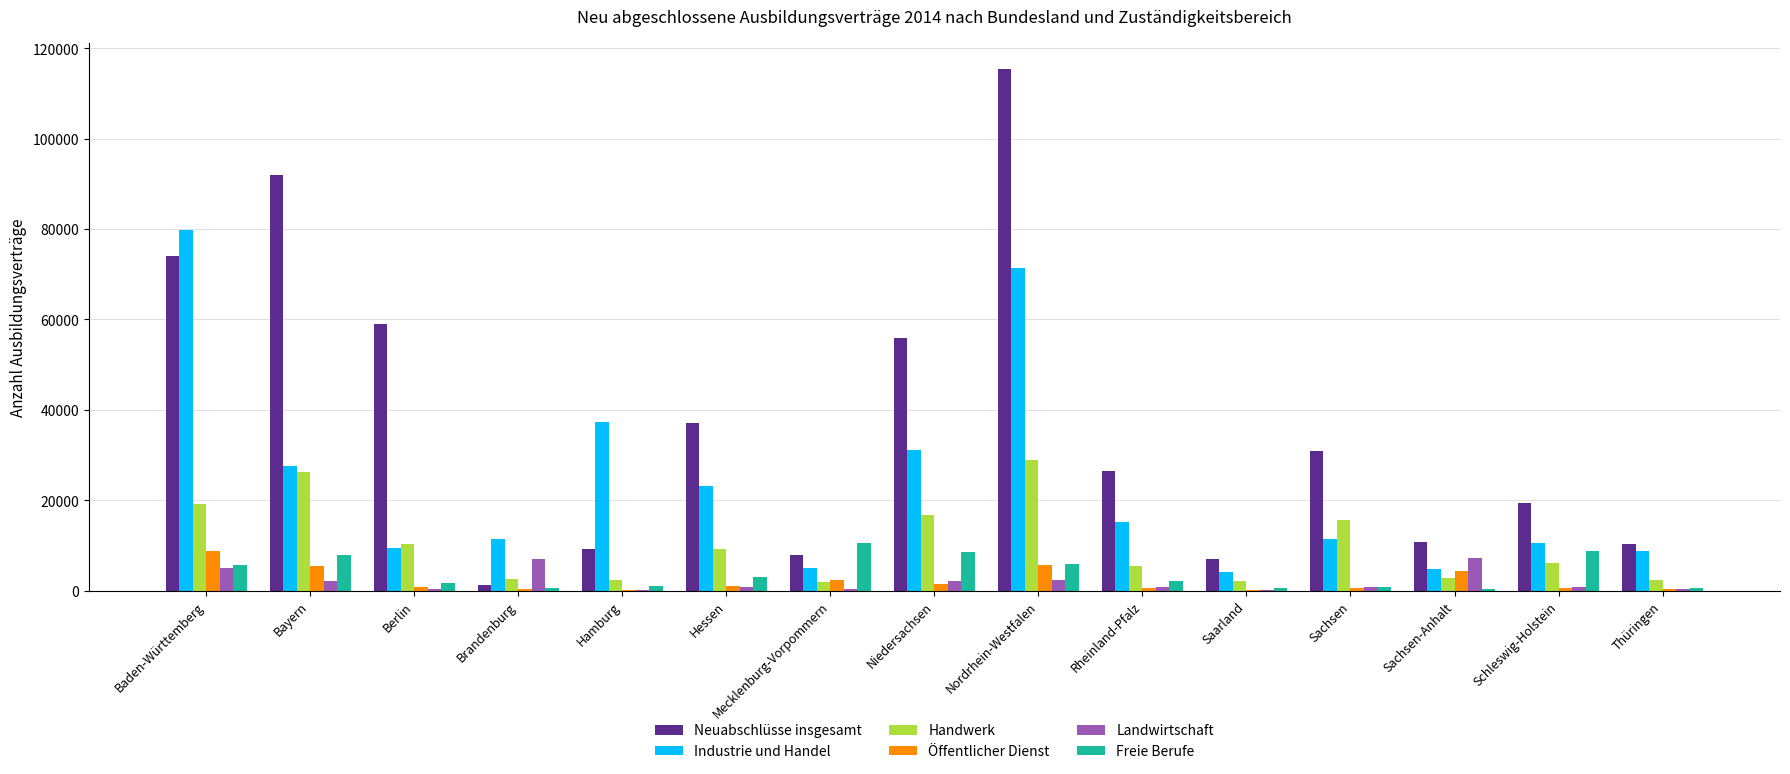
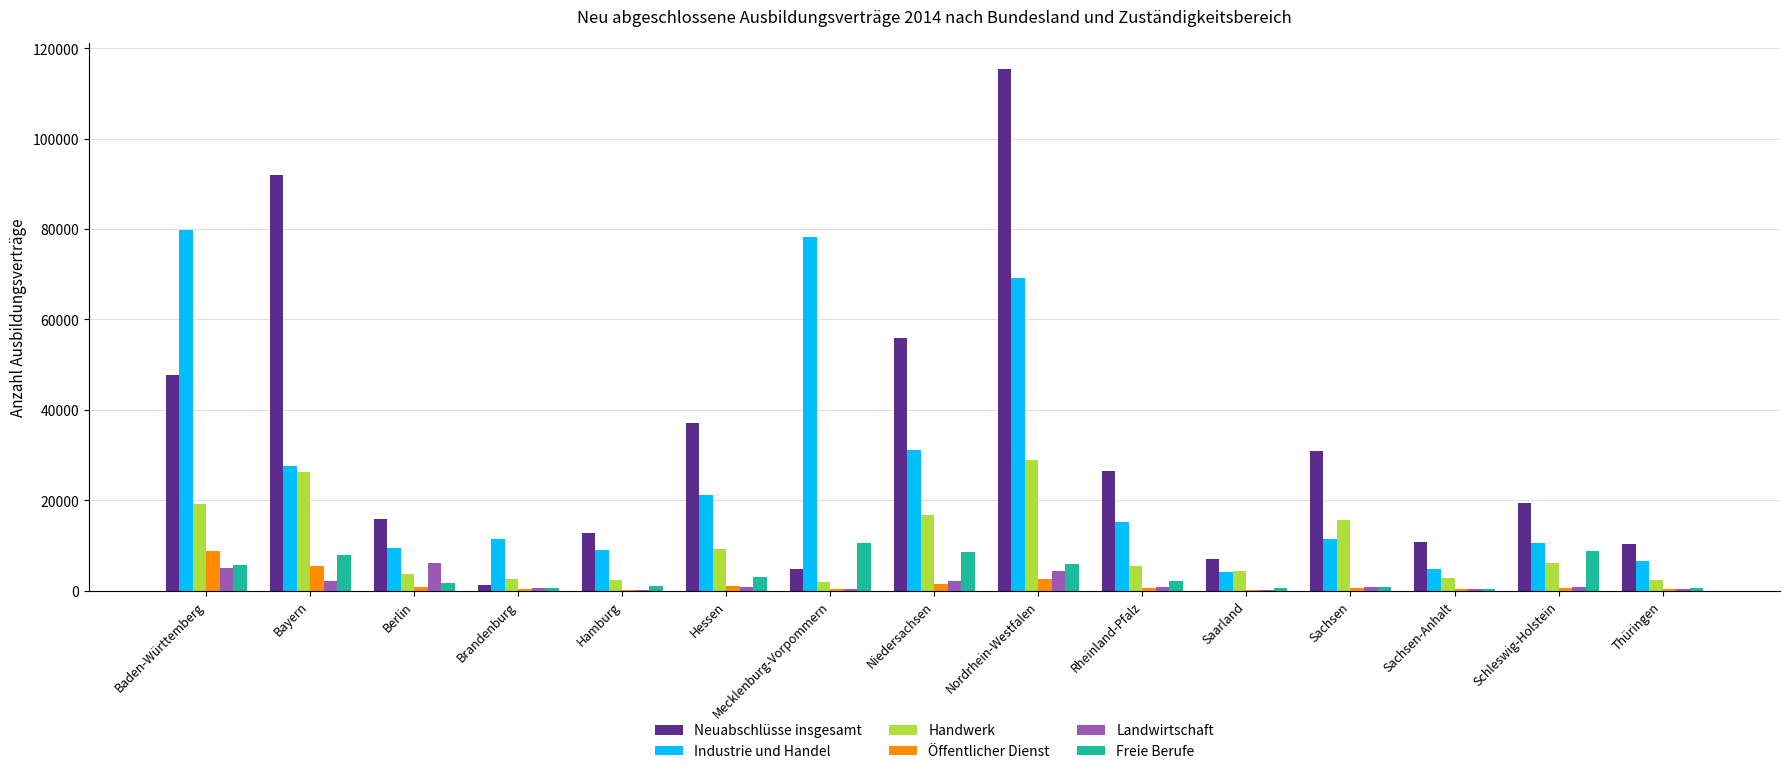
Neuabschlüsse insgesamt, Baden-Württemberg: 74000 -> 48000
Neuabschlüsse insgesamt, Berlin: 59000 -> 16000
Handwerk, Berlin: 10000 -> 4000
Landwirtschaft, Berlin: 0 -> 6000
Landwirtschaft, Brandenburg: 7000 -> 0
Neuabschlüsse insgesamt, Hamburg: 9000 -> 13000
Industrie und Handel, Hamburg: 37000 -> 9000
Industrie und Handel, Hessen: 23000 -> 21000
Neuabschlüsse insgesamt, Mecklenburg-Vorpommern: 8000 -> 5000
Industrie und Handel, Mecklenburg-Vorpommern: 5000 -> 78000
Öffentlicher Dienst, Mecklenburg-Vorpommern: 2000 -> 0
Industrie und Handel, Nordrhein-Westfalen: 71000 -> 69000
Öffentlicher Dienst, Nordrhein-Westfalen: 6000 -> 3000
Landwirtschaft, Nordrhein-Westfalen: 2000 -> 4000
Handwerk, Saarland: 2000 -> 4000
Öffentlicher Dienst, Sachsen-Anhalt: 4000 -> 0
Landwirtschaft, Sachsen-Anhalt: 7000 -> 0
Industrie und Handel, Thüringen: 9000 -> 6000
